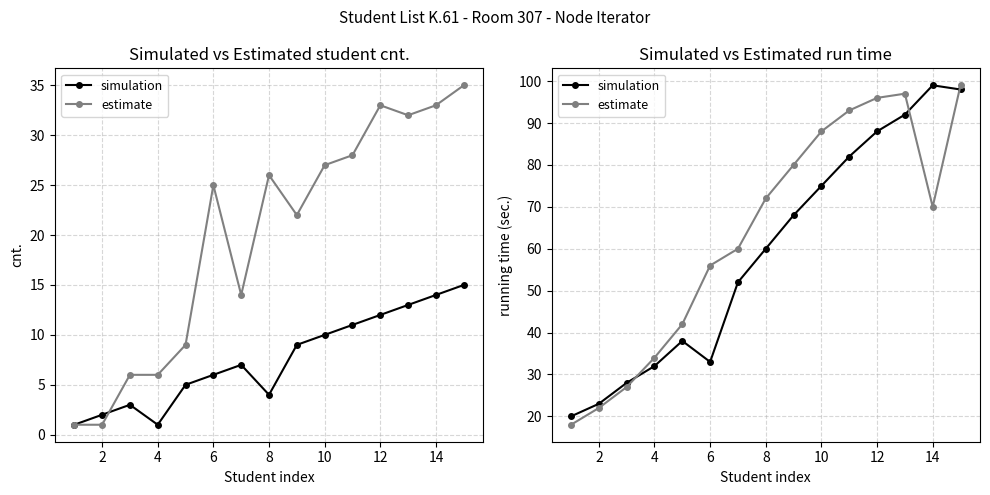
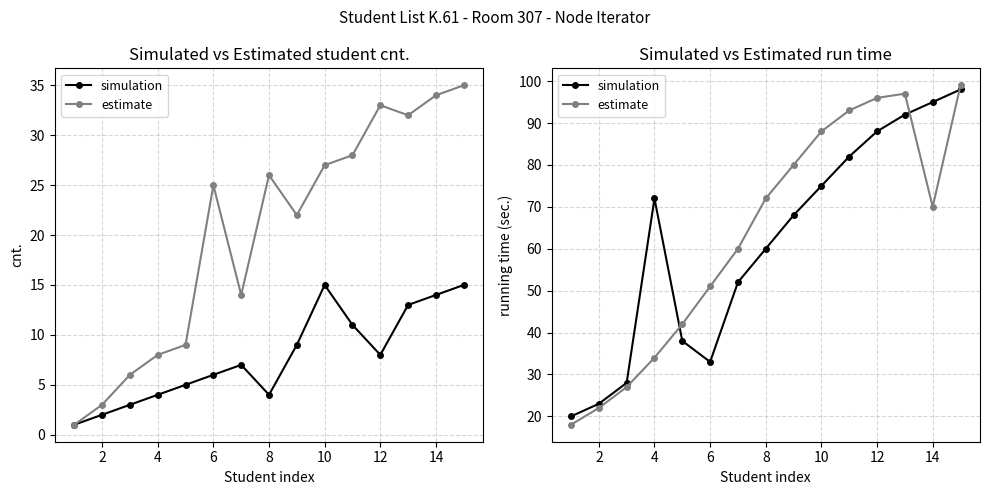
Simulated vs Estimated student cnt., estimate, 2: 1 -> 3
Simulated vs Estimated student cnt., simulation, 4: 1 -> 4
Simulated vs Estimated student cnt., estimate, 4: 6 -> 8
Simulated vs Estimated student cnt., simulation, 10: 10 -> 15
Simulated vs Estimated student cnt., simulation, 12: 12 -> 8
Simulated vs Estimated student cnt., estimate, 14: 33 -> 34
Simulated vs Estimated run time, simulation, 4: 32 -> 72
Simulated vs Estimated run time, estimate, 6: 56 -> 51
Simulated vs Estimated run time, simulation, 14: 99 -> 95
